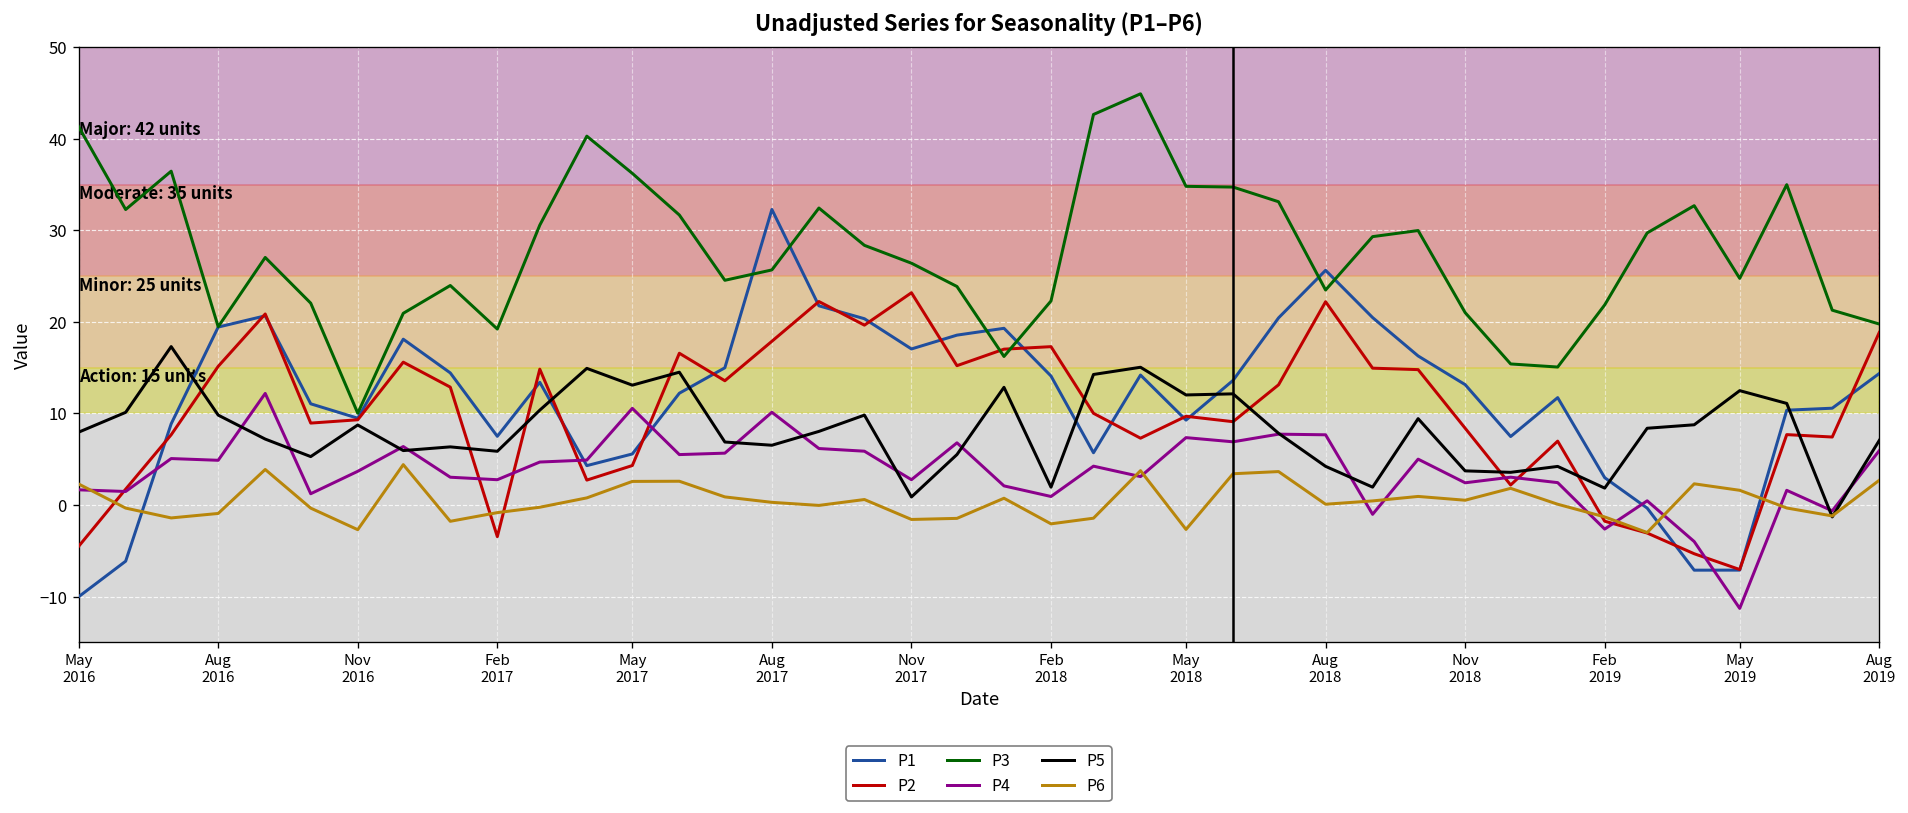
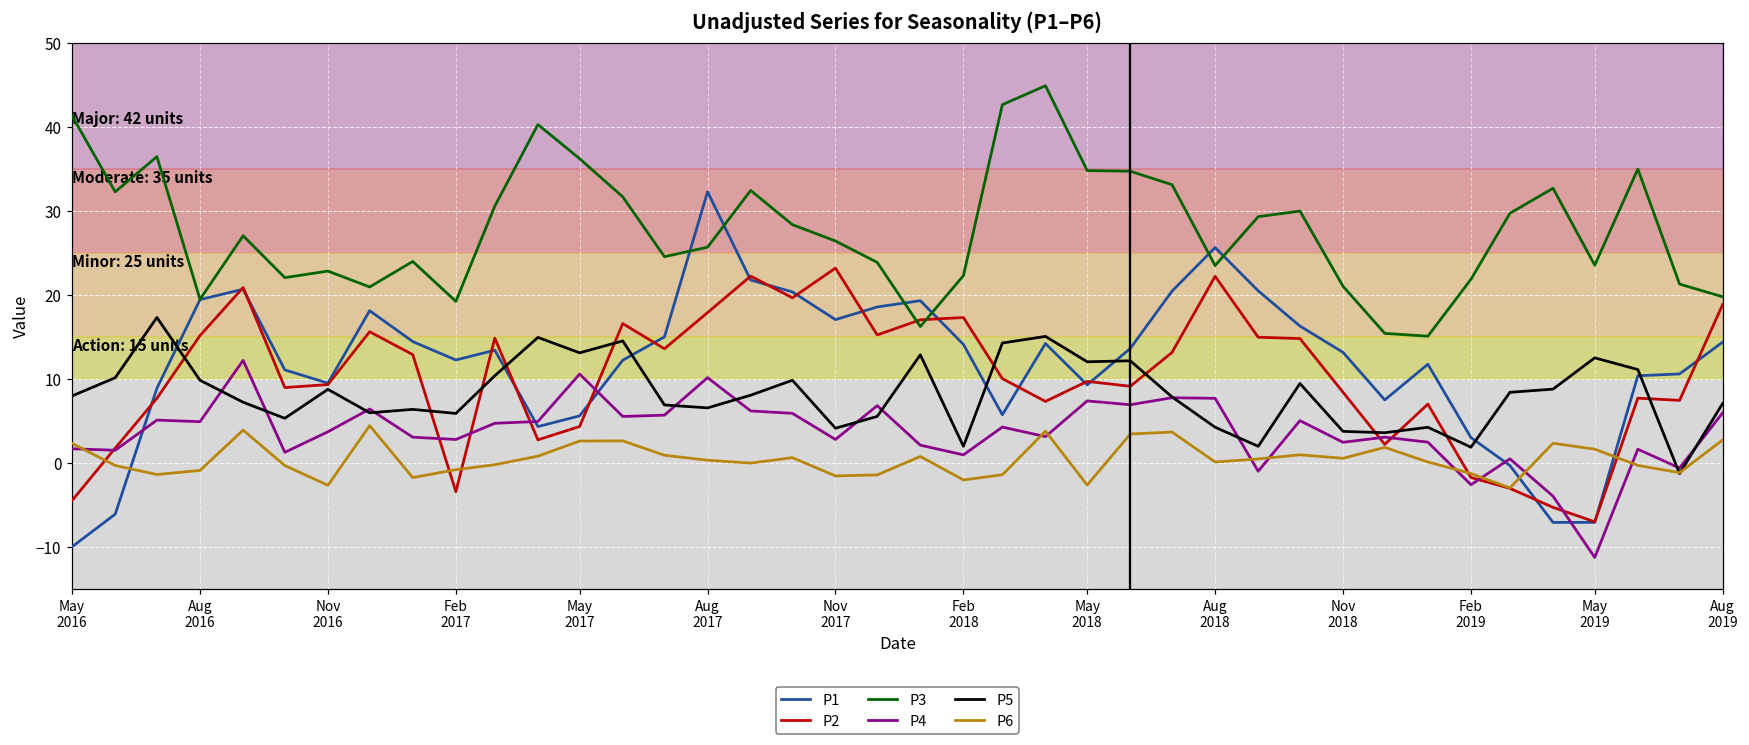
P3, Nov 2016: 10 -> 23
P1, Feb 2017: 8 -> 12
P5, Nov 2017: 1 -> 4
P3, May 2019: 25 -> 24
